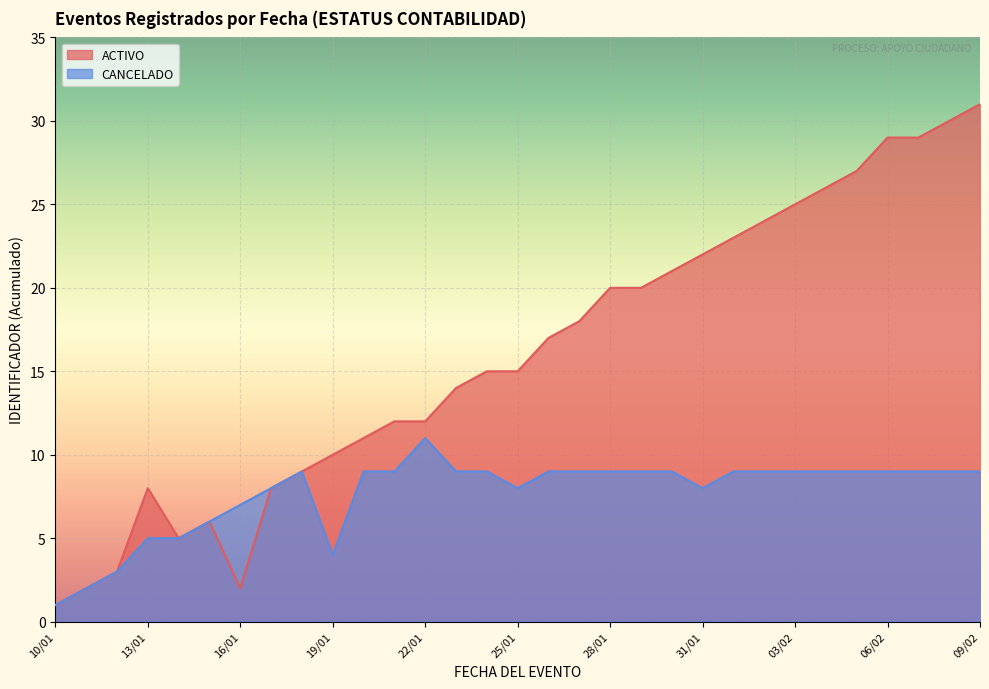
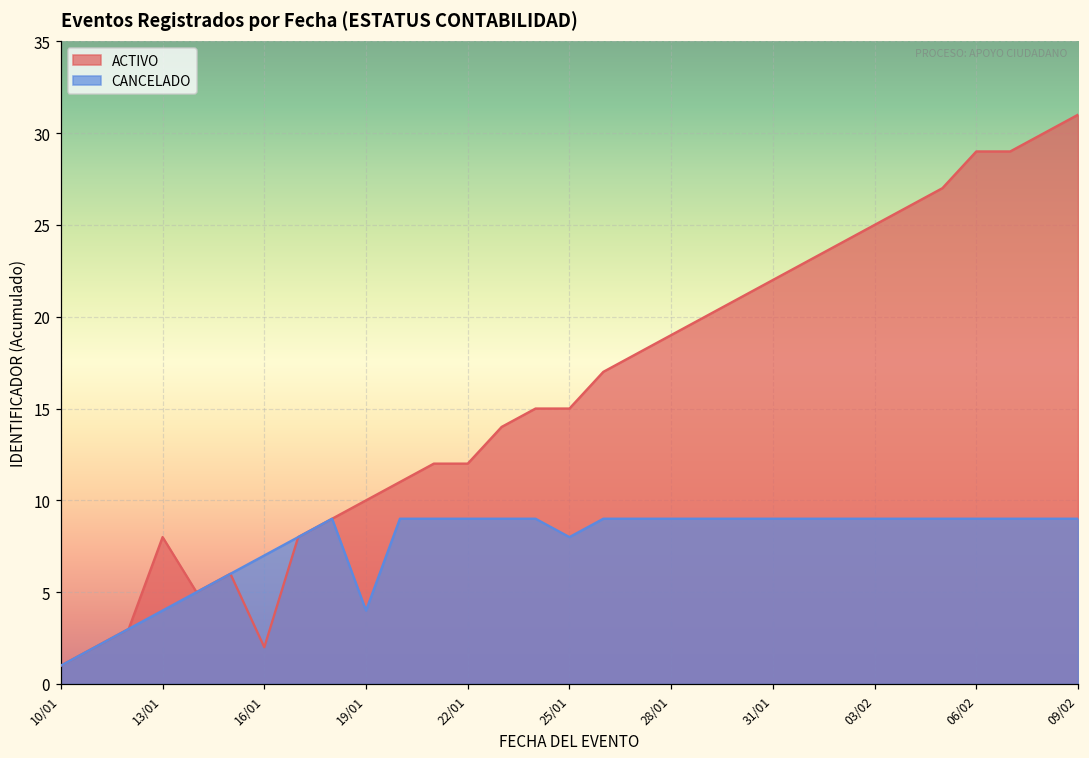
CANCELADO, 13/01: 5 -> 4
CANCELADO, 22/01: 11 -> 9
ACTIVO, 28/01: 20 -> 19
CANCELADO, 31/01: 8 -> 9
